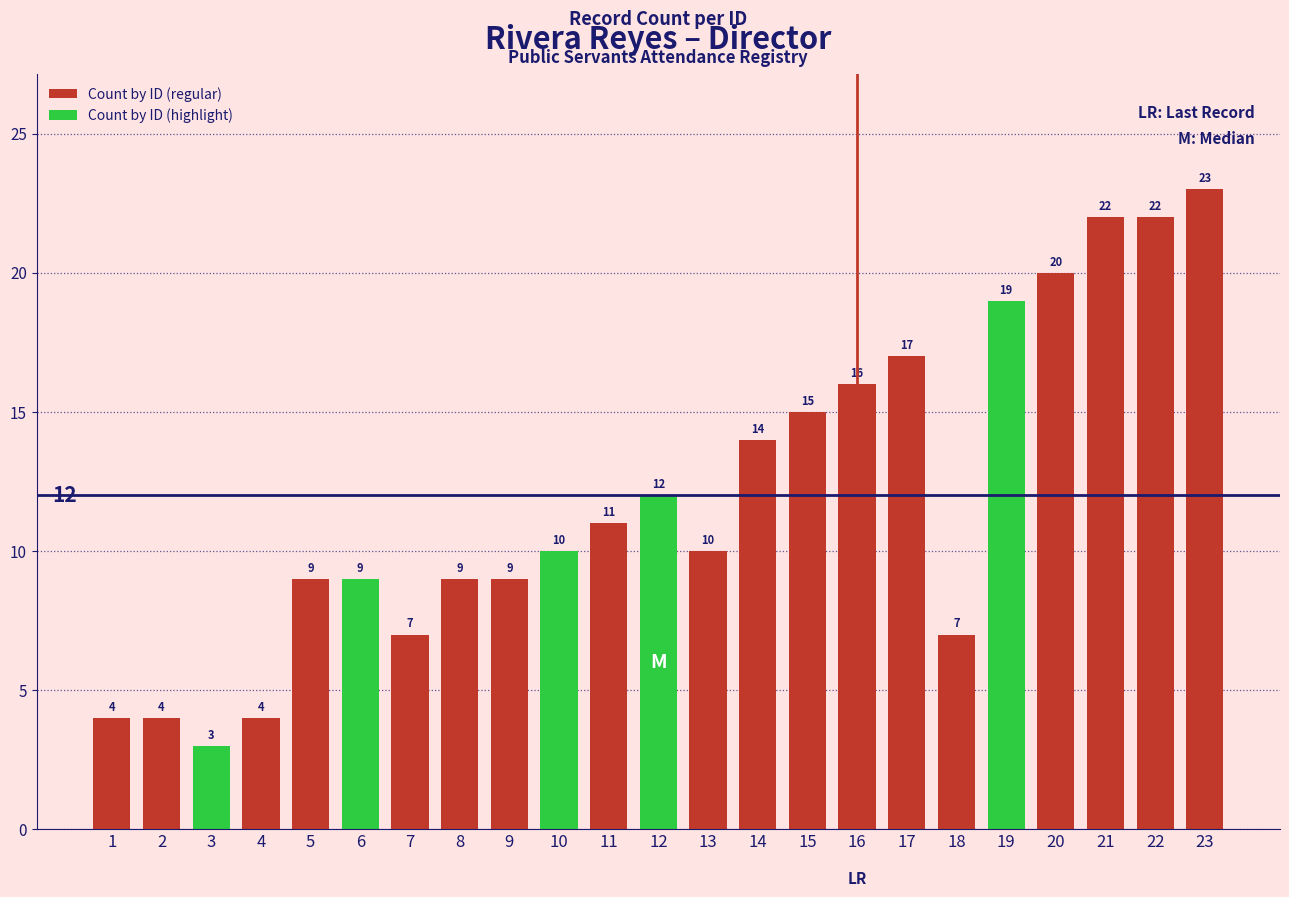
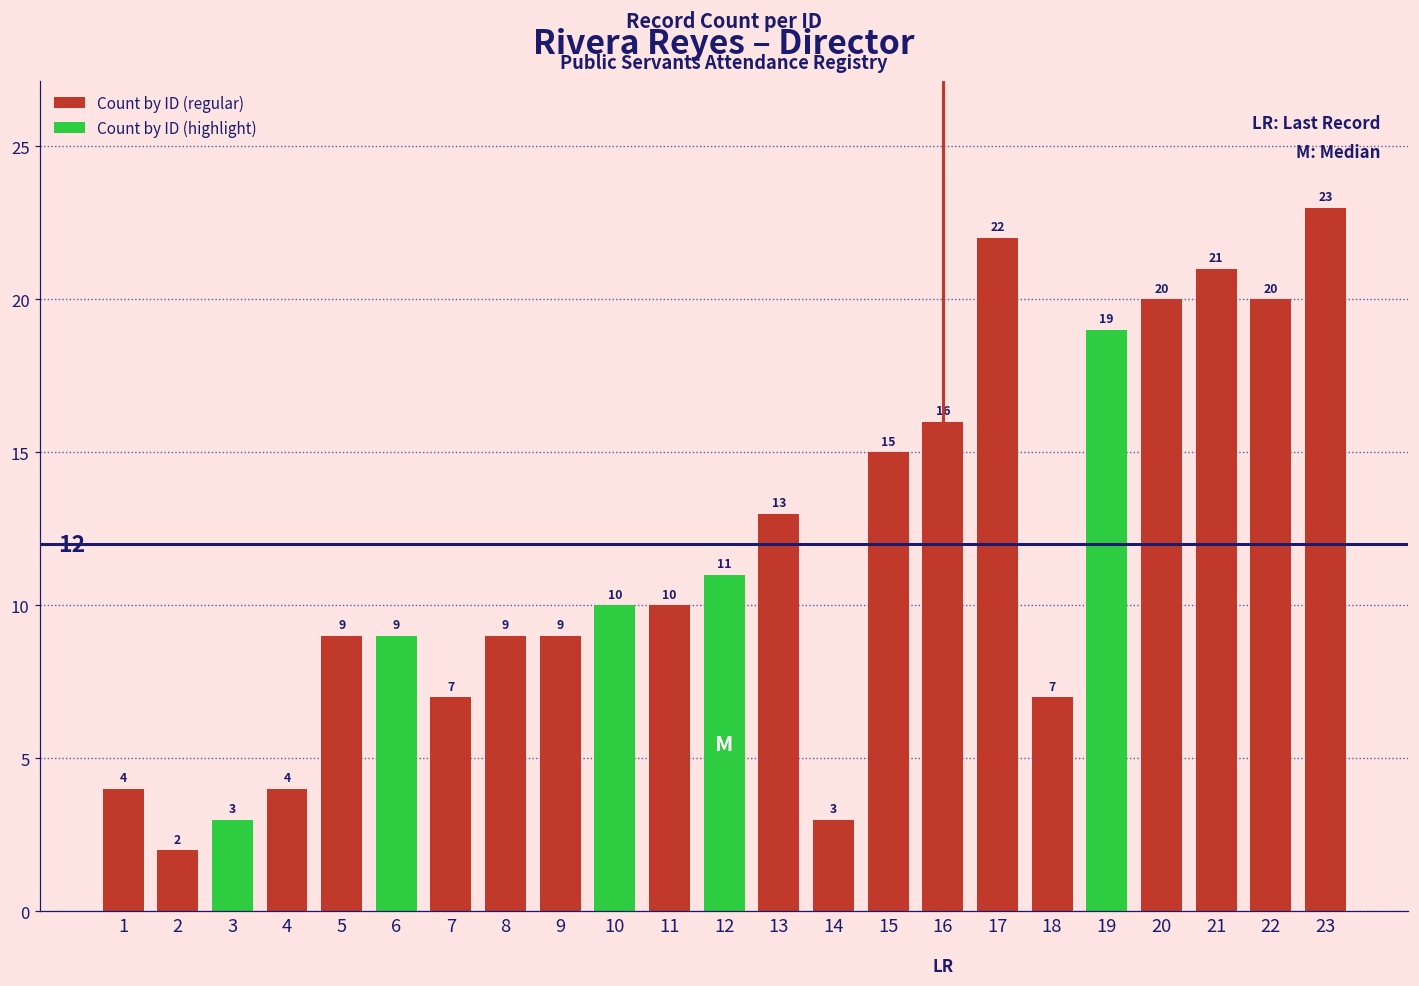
2: 4 -> 2
11: 11 -> 10
12: 12 -> 11
13: 10 -> 13
14: 14 -> 3
17: 17 -> 22
21: 22 -> 21
22: 22 -> 20
